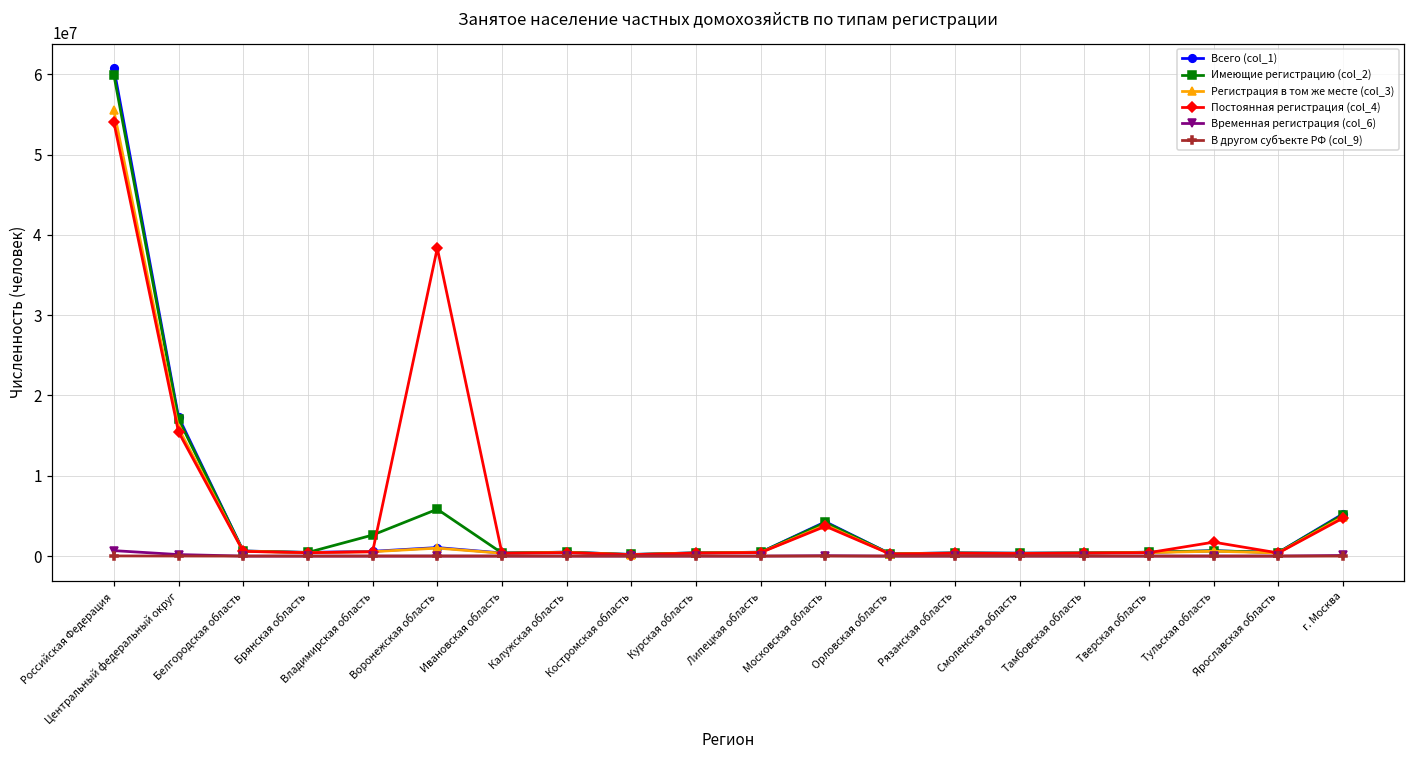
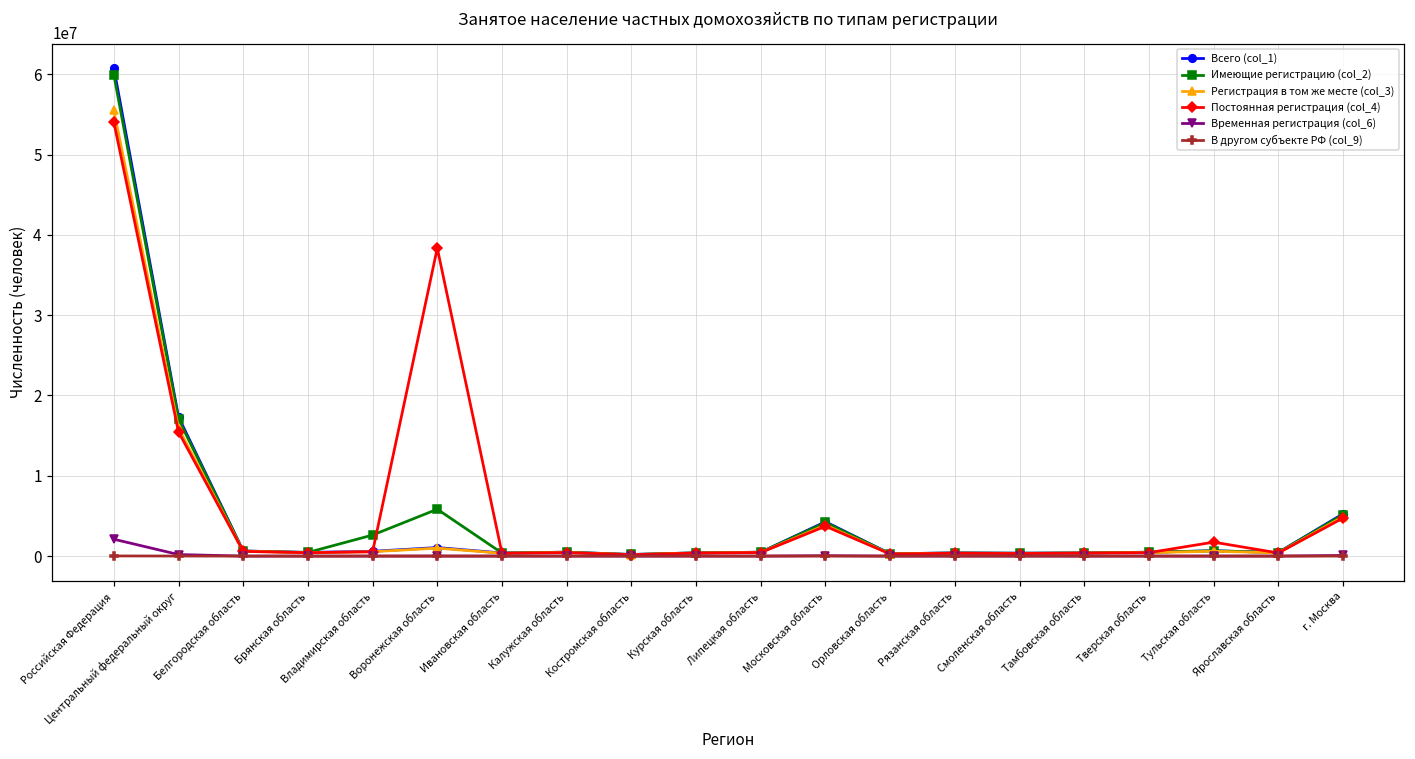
Временная регистрация (col_6), Российская Федерация: 1000000 -> 2000000
